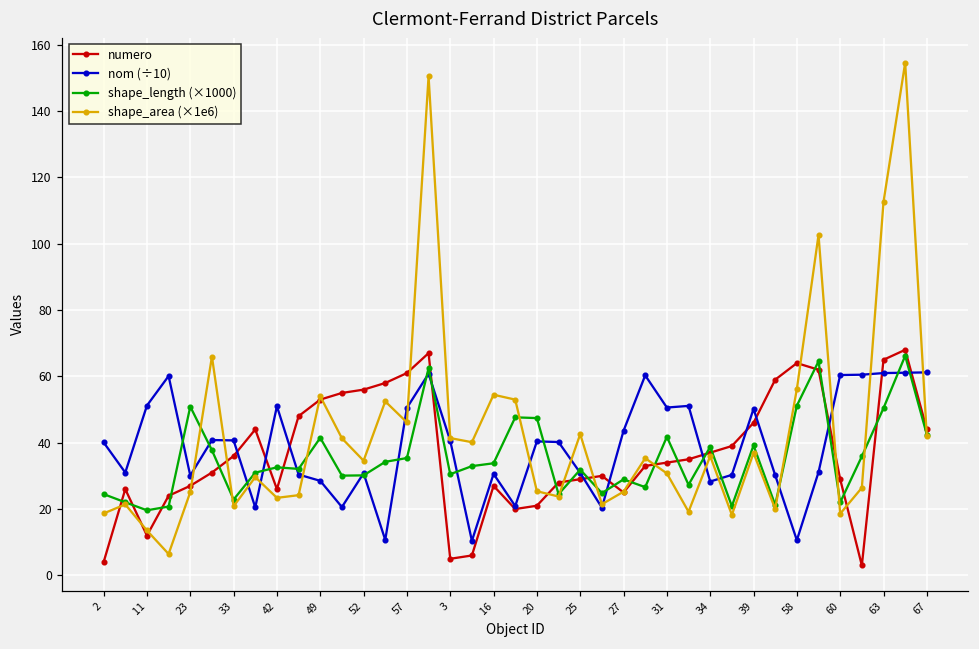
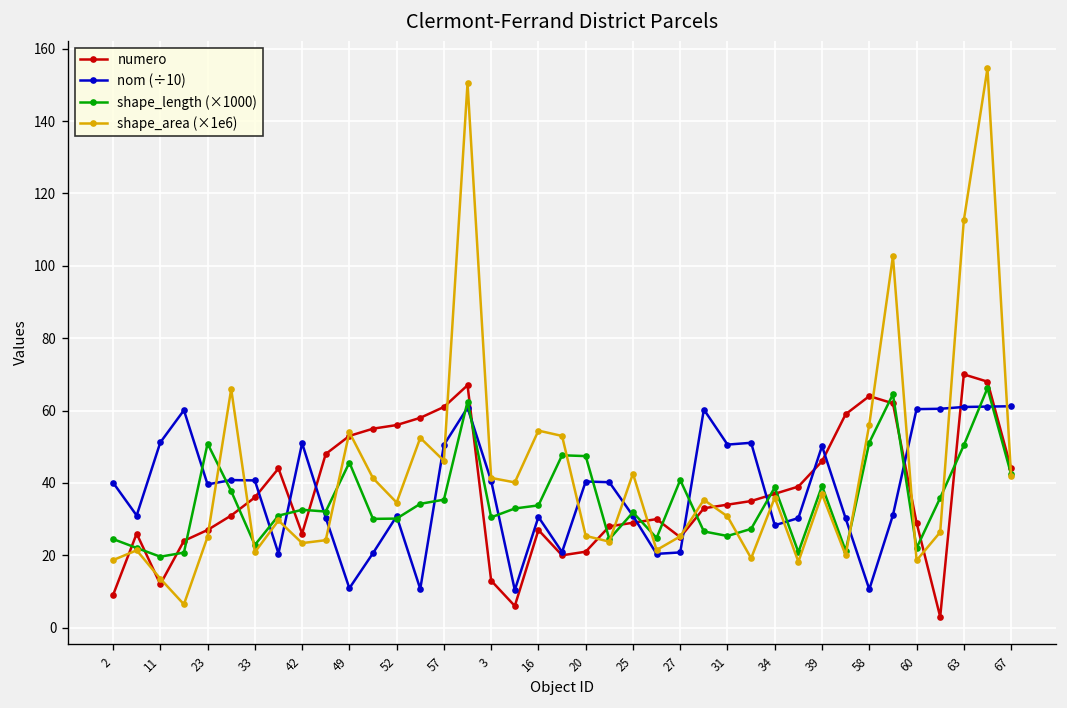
numero, 2: 4 -> 9
nom (÷10), 23: 30 -> 40
nom (÷10), 49: 29 -> 11
shape_length (×1000), 49: 41 -> 46
numero, 3: 5 -> 13
nom (÷10), 27: 44 -> 21
shape_length (×1000), 27: 29 -> 41
shape_length (×1000), 31: 42 -> 25
numero, 63: 65 -> 70
